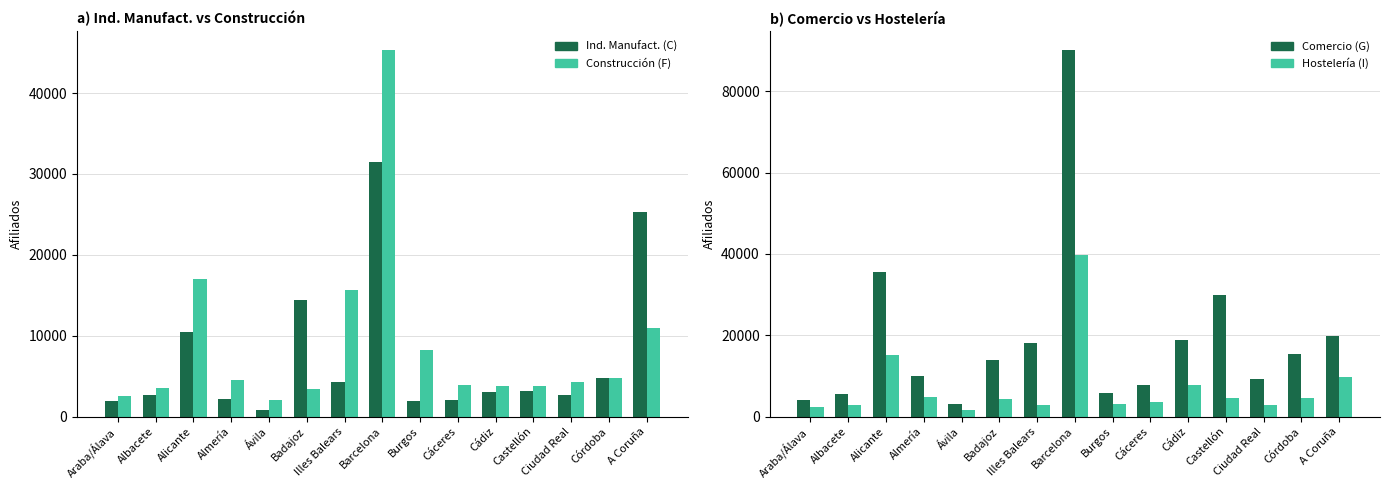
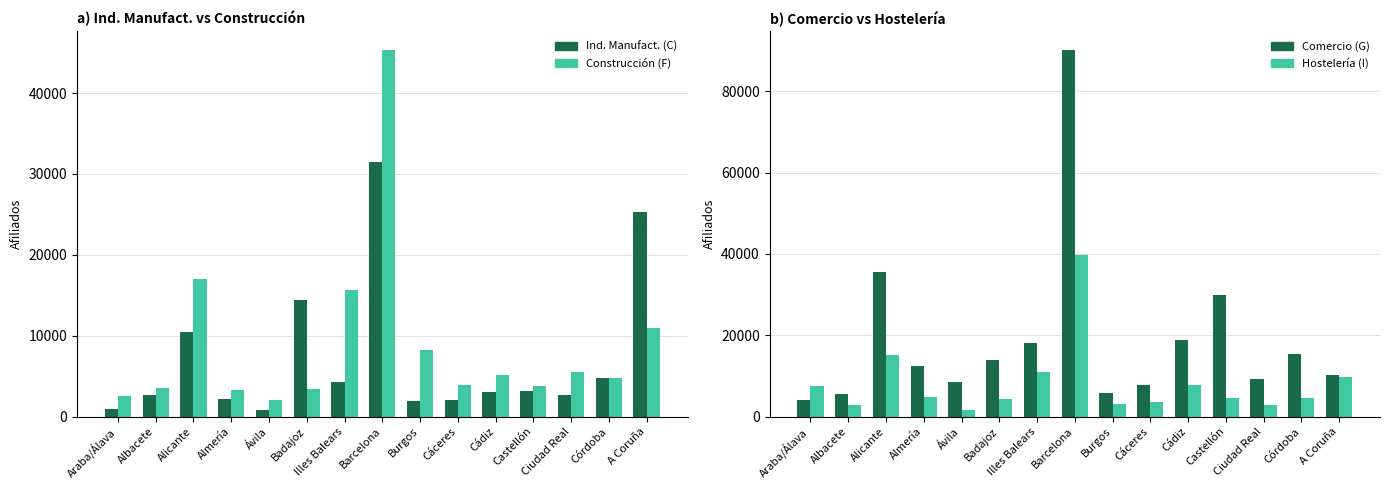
a) Ind. Manufact. vs Construcción, Ind. Manufact. (C), Araba/Álava: 2000 -> 1000
a) Ind. Manufact. vs Construcción, Construcción (F), Almería: 4000 -> 3000
a) Ind. Manufact. vs Construcción, Construcción (F), Cádiz: 4000 -> 5000
a) Ind. Manufact. vs Construcción, Construcción (F), Ciudad Real: 4000 -> 5000
b) Comercio vs Hostelería, Hostelería (I), Araba/Álava: 2000 -> 7000
b) Comercio vs Hostelería, Comercio (G), Almería: 10000 -> 13000
b) Comercio vs Hostelería, Comercio (G), Ávila: 3000 -> 9000
b) Comercio vs Hostelería, Hostelería (I), Illes Balears: 3000 -> 11000
b) Comercio vs Hostelería, Comercio (G), A Coruña: 20000 -> 10000
